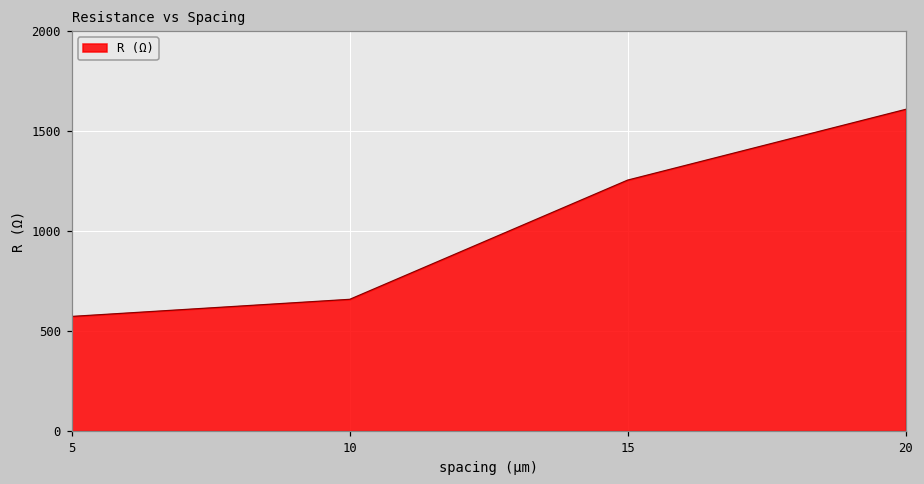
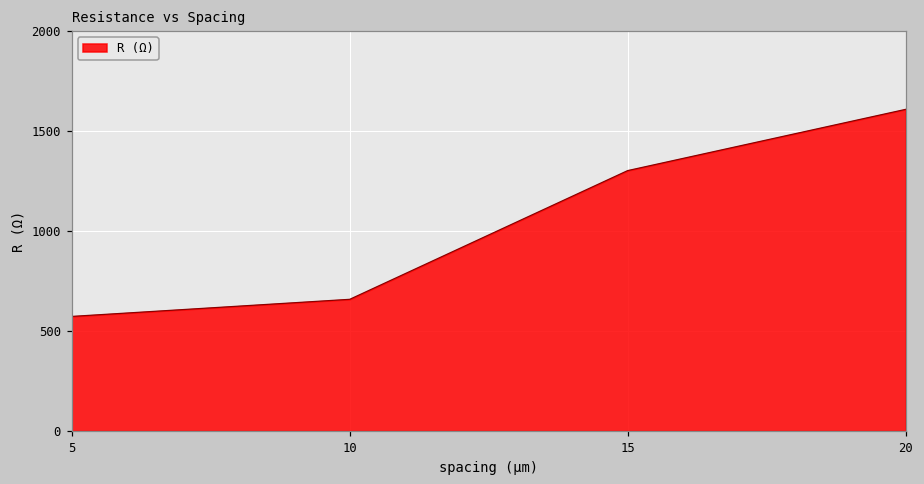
15: 1250 -> 1300
